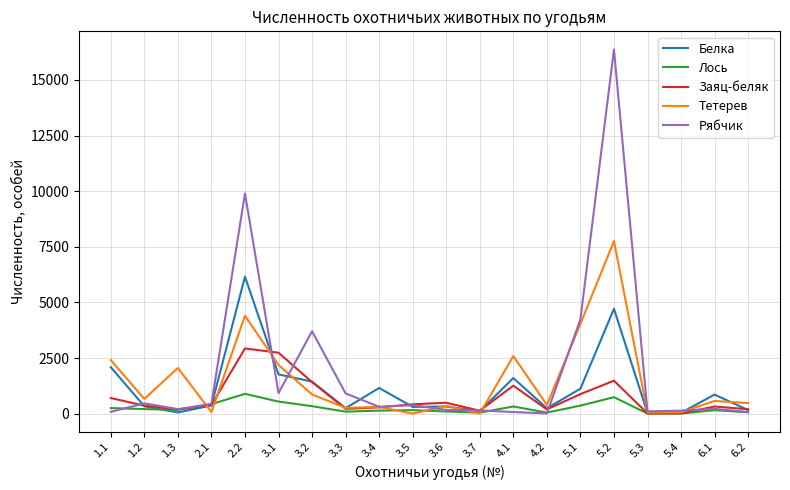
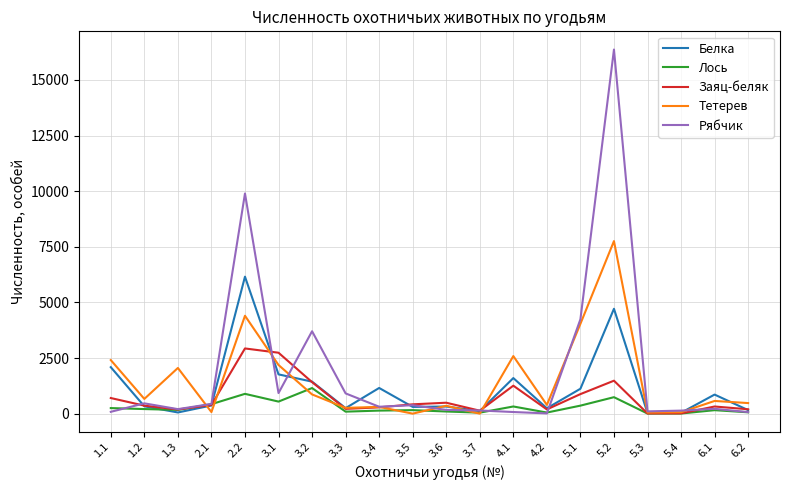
Лось, 3.2: 300 -> 1200
